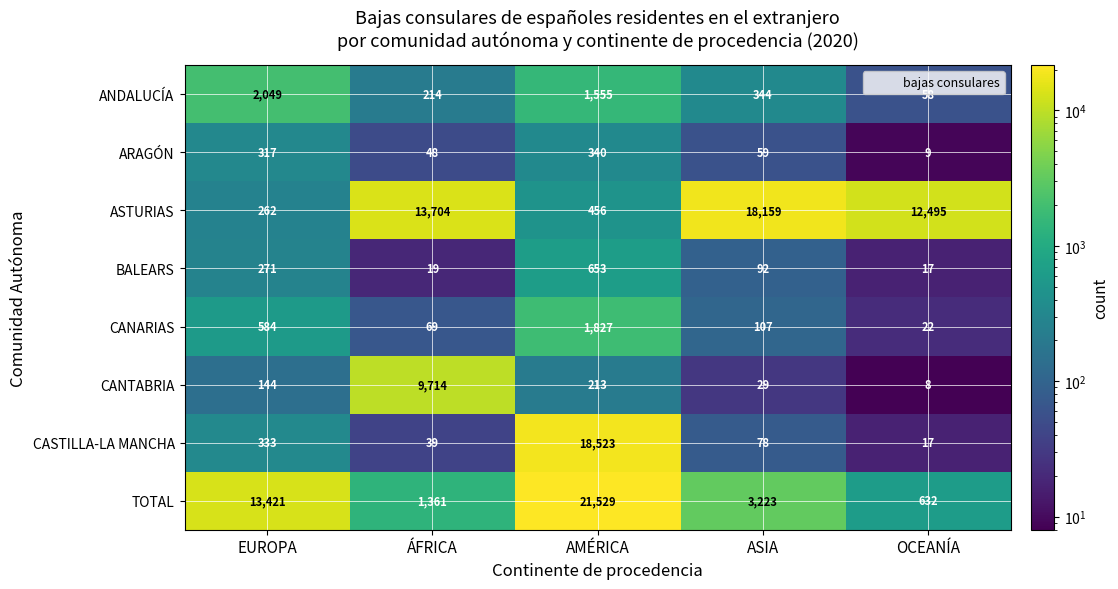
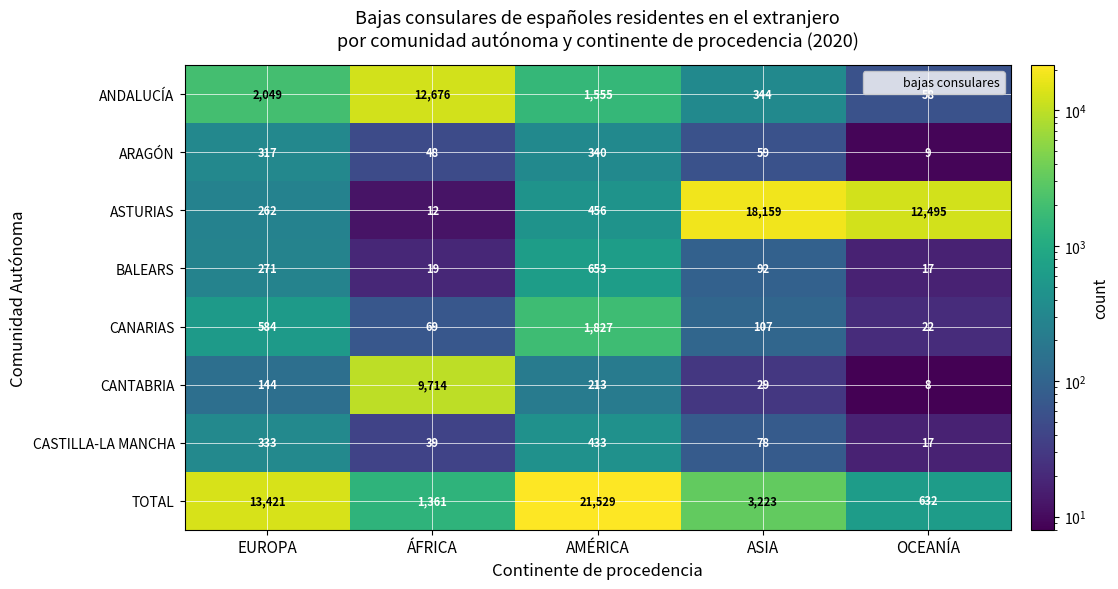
ANDALUCÍA, ÁFRICA: 214 -> 12,676
ASTURIAS, ÁFRICA: 13,704 -> 12
CASTILLA-LA MANCHA, AMÉRICA: 18,523 -> 433
